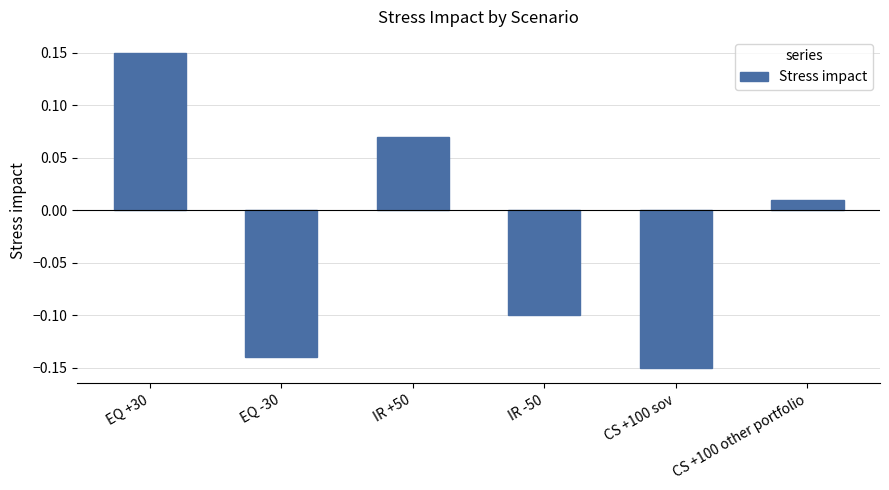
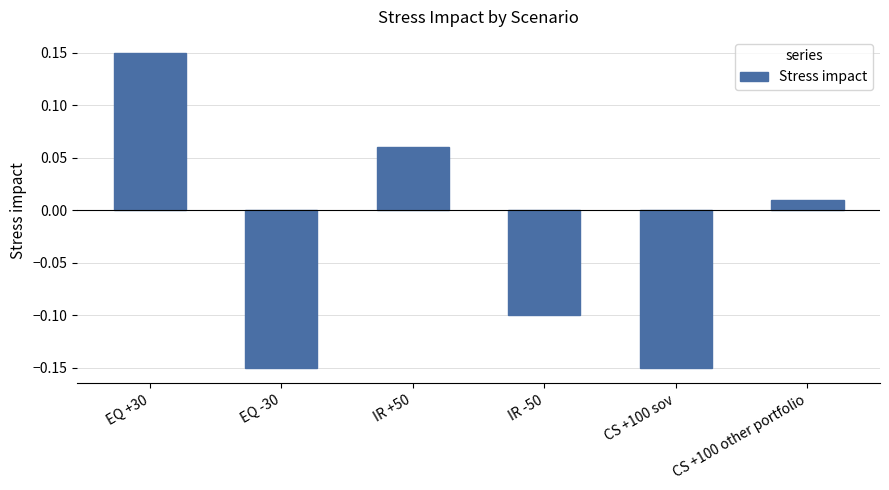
EQ -30: -0.14 -> -0.15
IR +50: 0.07 -> 0.06
